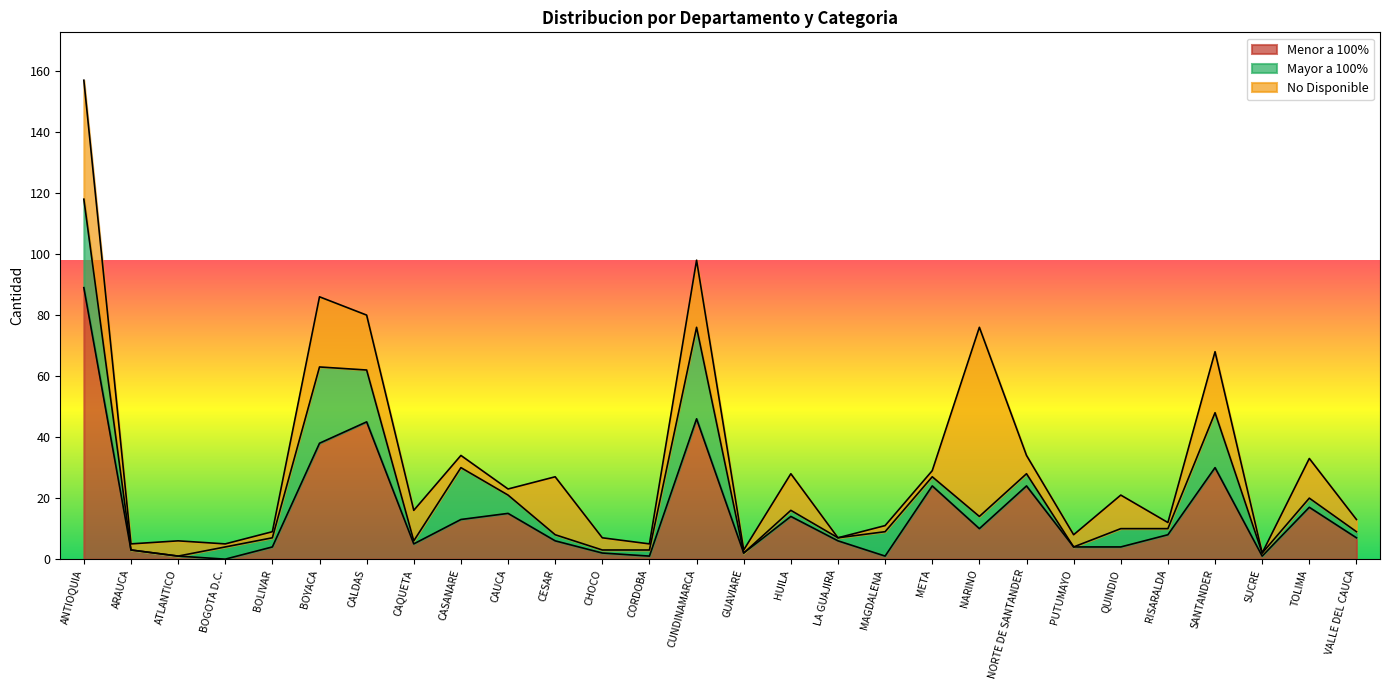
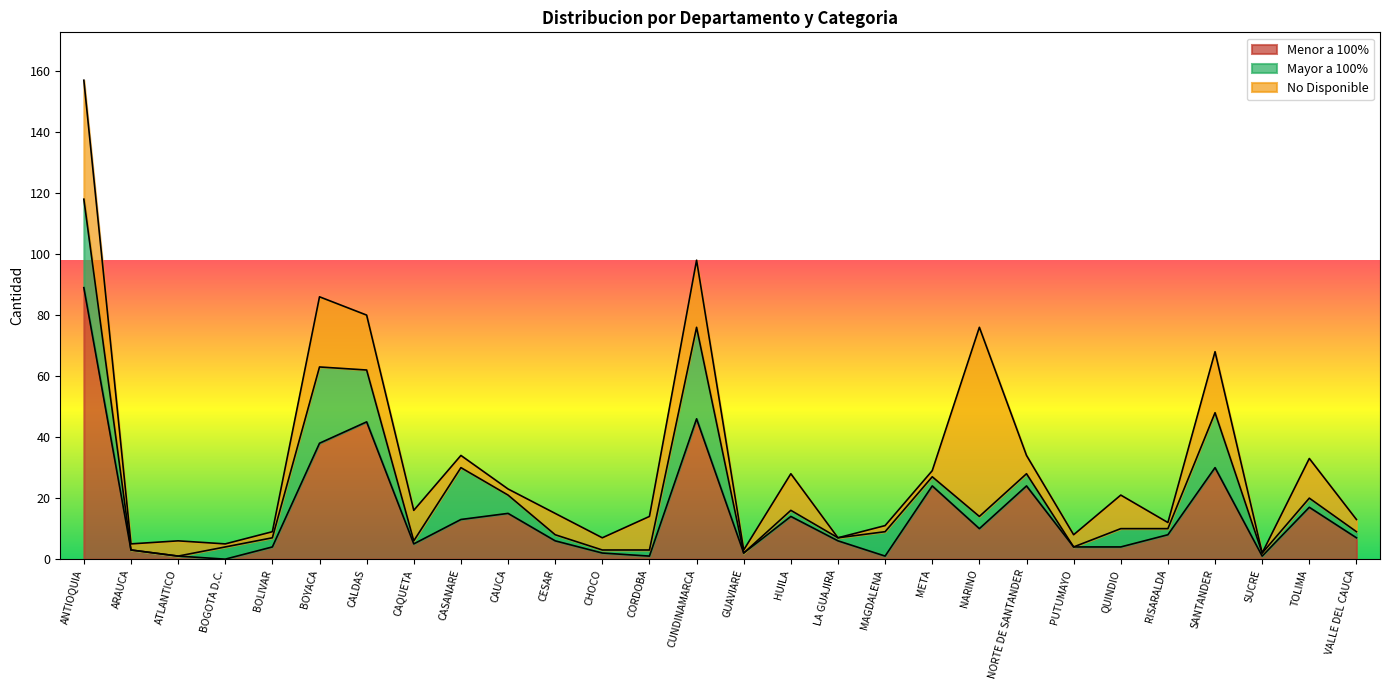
No Disponible, CESAR: 19 -> 7
No Disponible, CORDOBA: 2 -> 11
